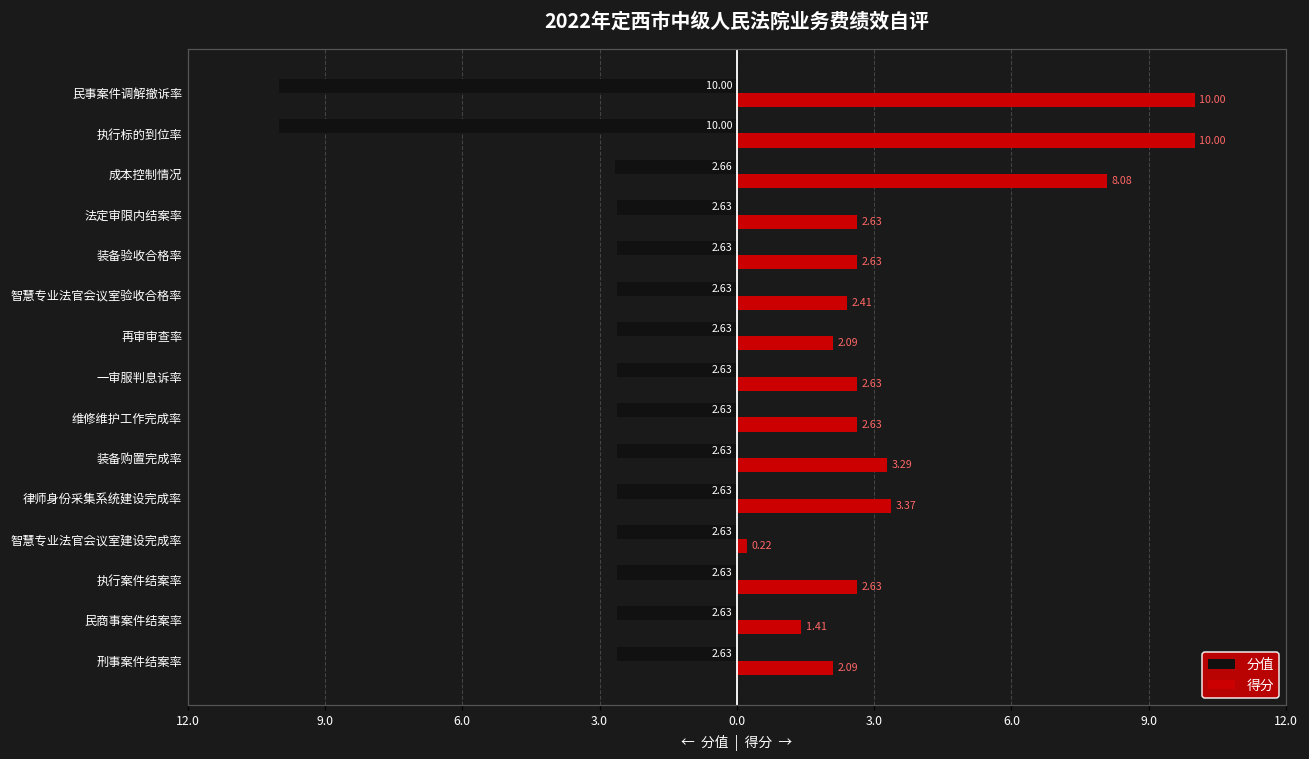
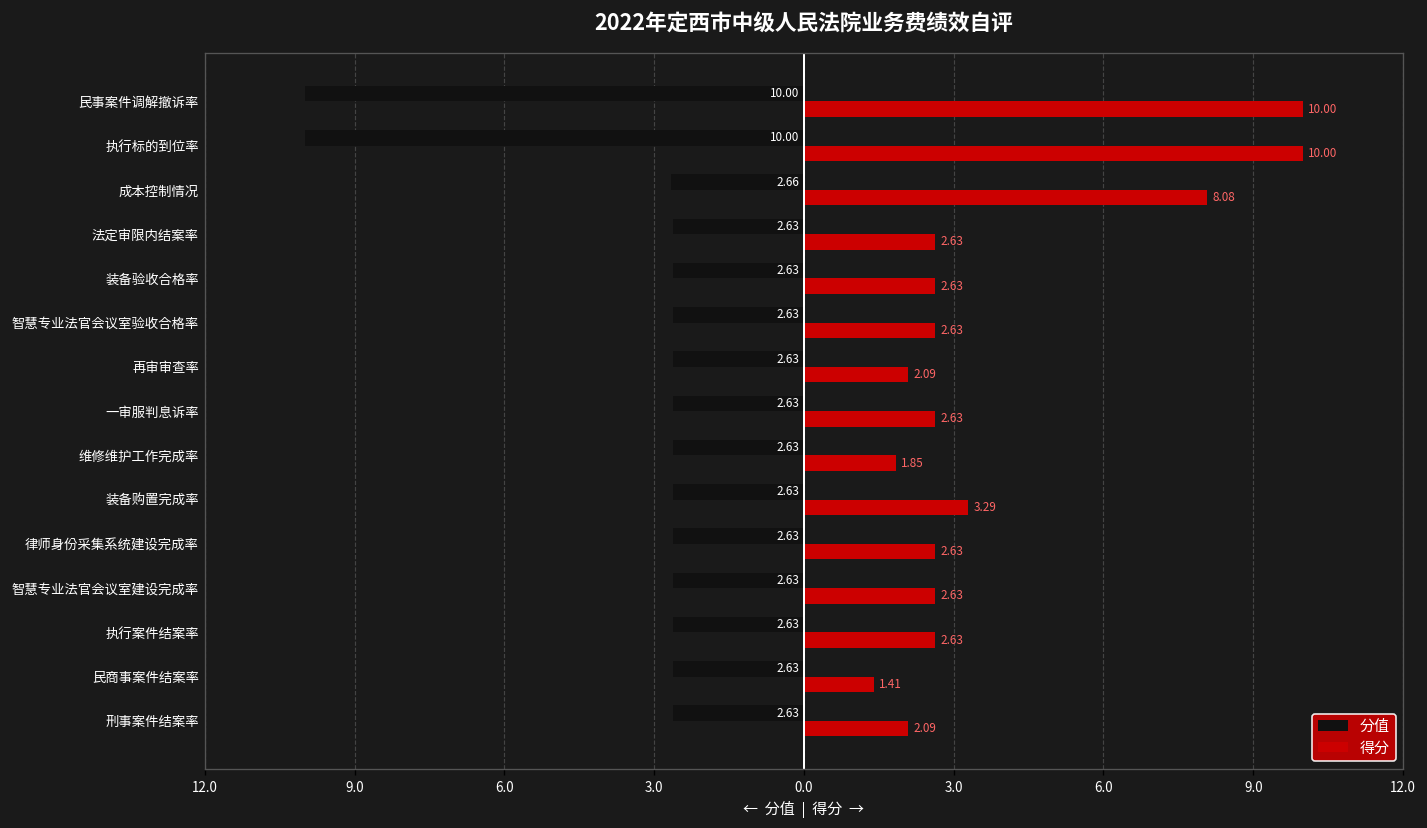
得分, 智慧专业法官会议室验收合格率: 2.41 -> 2.63
得分, 维修维护工作完成率: 2.63 -> 1.85
得分, 律师身份采集系统建设完成率: 3.37 -> 2.63
得分, 智慧专业法官会议室建设完成率: 0.22 -> 2.63
